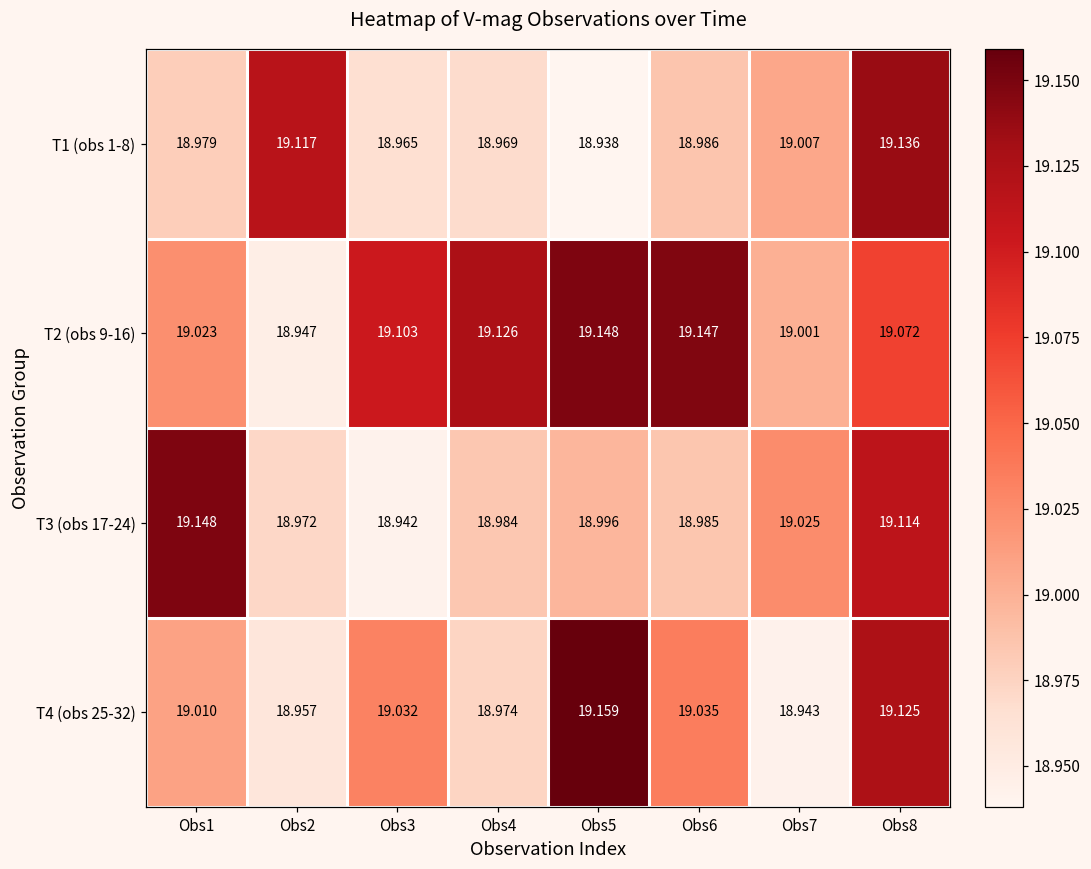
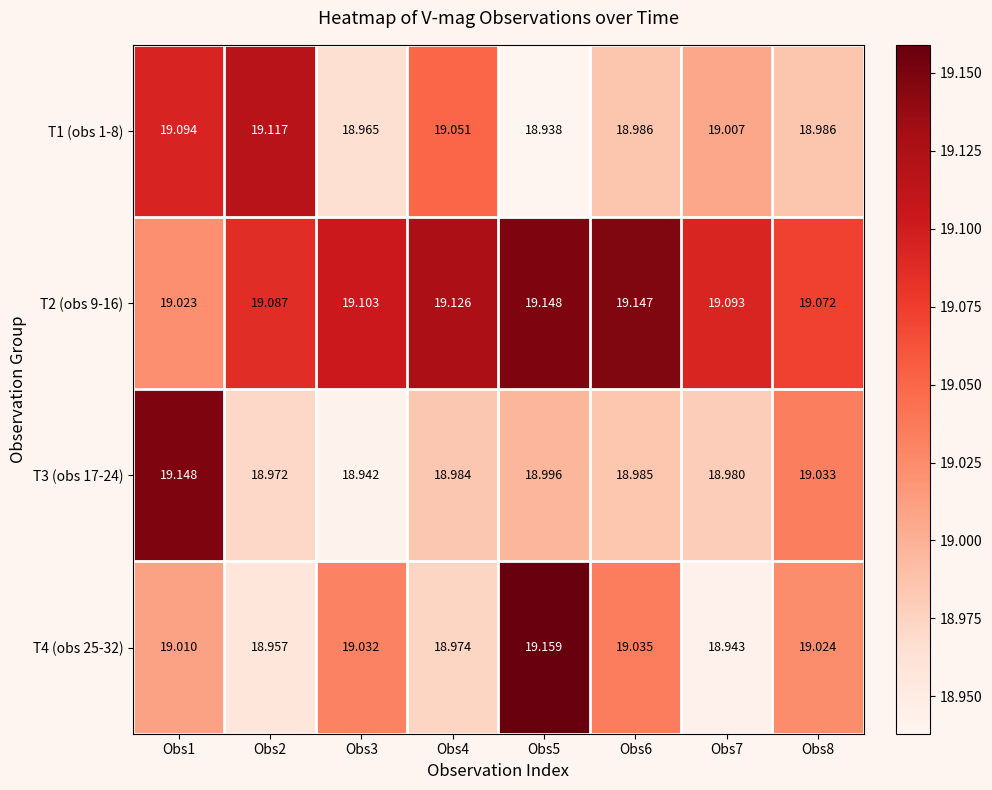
T1 (obs 1-8), Obs1: 18.979 -> 19.094
T1 (obs 1-8), Obs4: 18.969 -> 19.051
T1 (obs 1-8), Obs8: 19.136 -> 18.986
T2 (obs 9-16), Obs2: 18.947 -> 19.087
T2 (obs 9-16), Obs7: 19.001 -> 19.093
T3 (obs 17-24), Obs7: 19.025 -> 18.980
T3 (obs 17-24), Obs8: 19.114 -> 19.033
T4 (obs 25-32), Obs8: 19.125 -> 19.024
